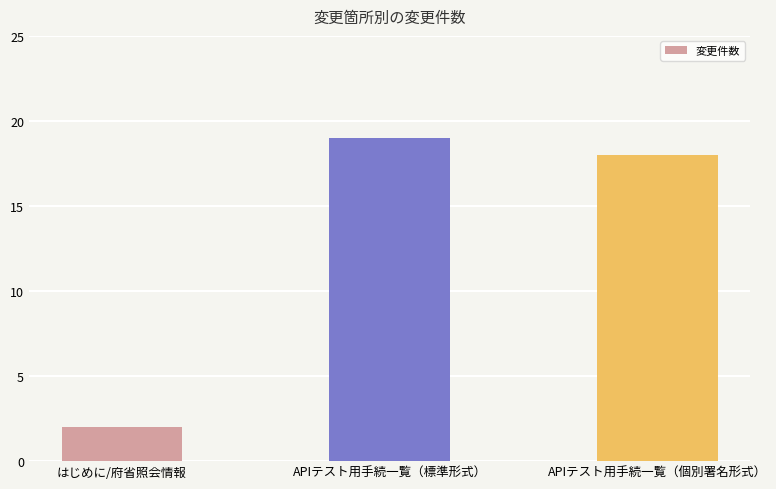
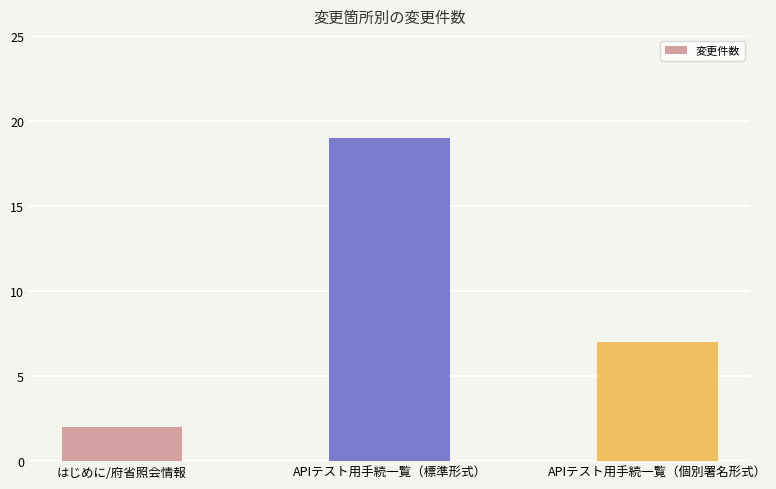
APIテスト用手続一覧（個別署名形式）: 18 -> 7
